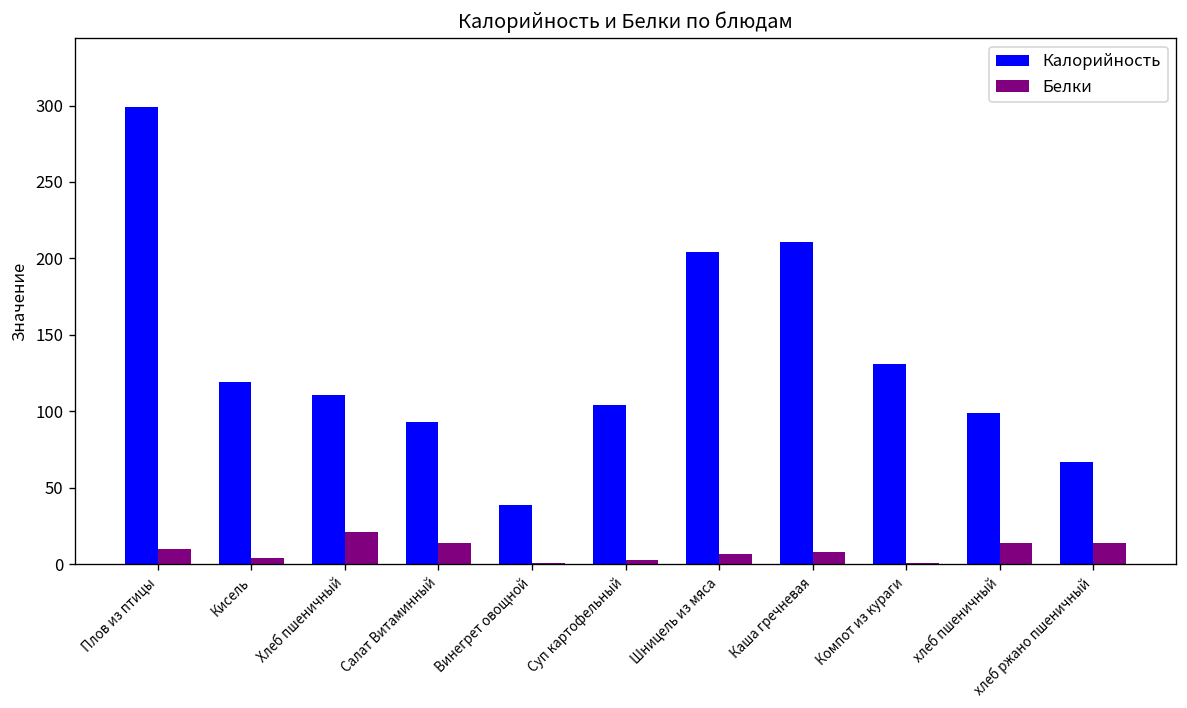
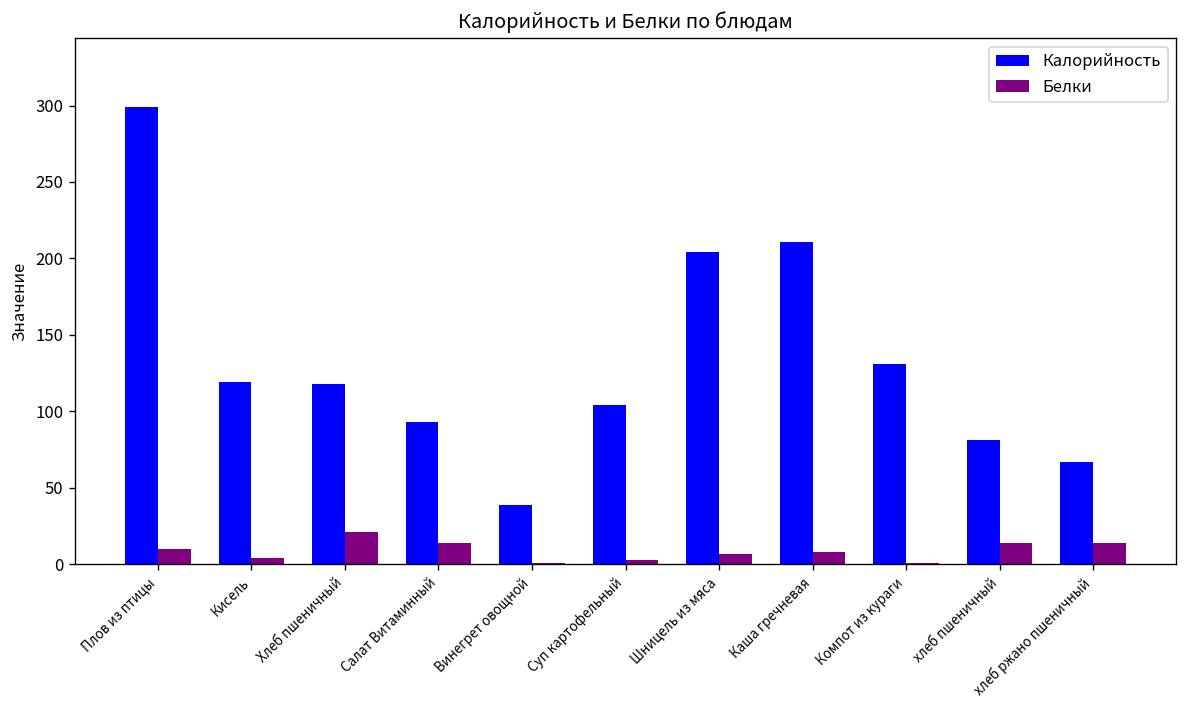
Калорийность, Хлеб пшеничный: 111 -> 118
Калорийность, хлеб пшеничный: 99 -> 81
